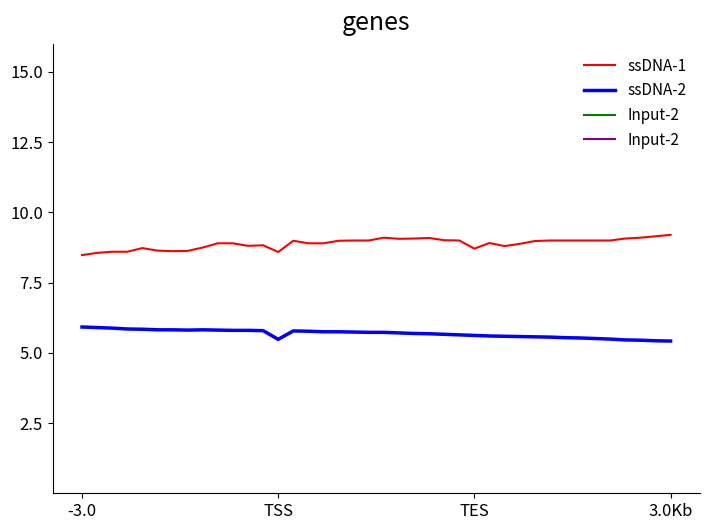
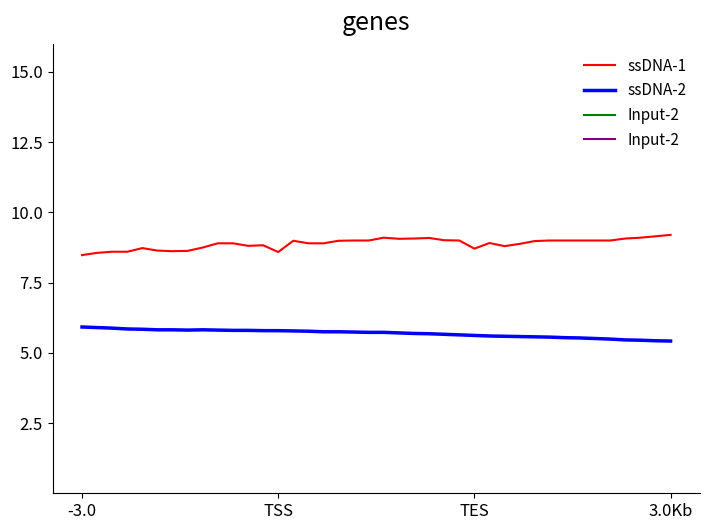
ssDNA-2, TSS: 5.5 -> 5.8
